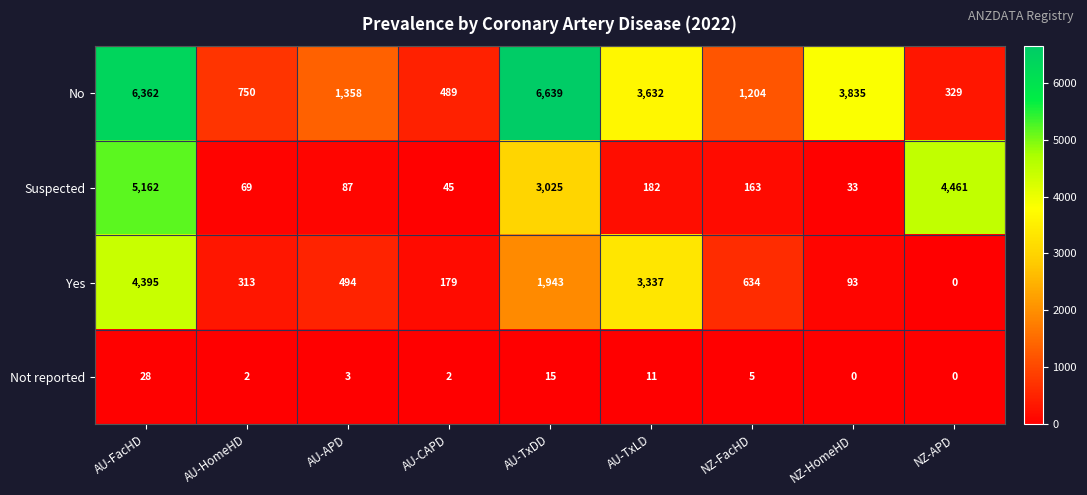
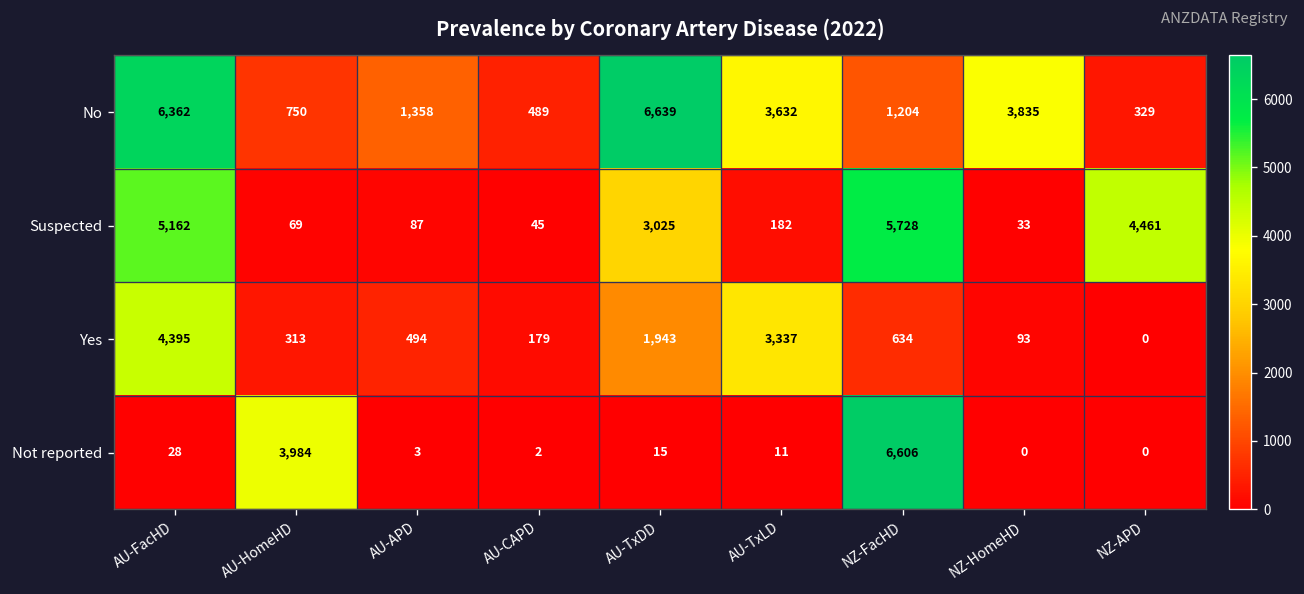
Suspected, NZ-FacHD: 163 -> 5,728
Not reported, AU-HomeHD: 2 -> 3,984
Not reported, NZ-FacHD: 5 -> 6,606
